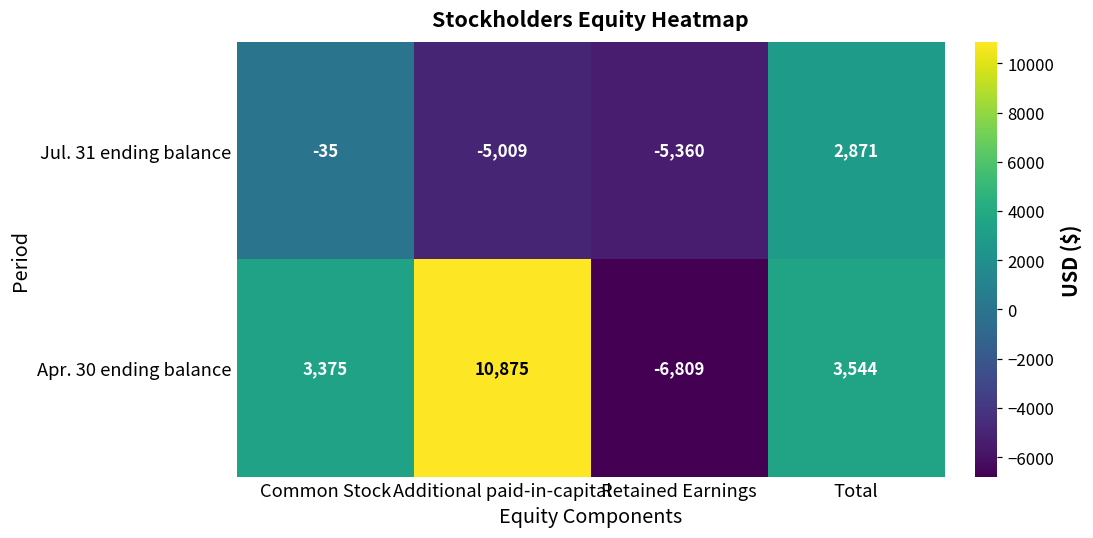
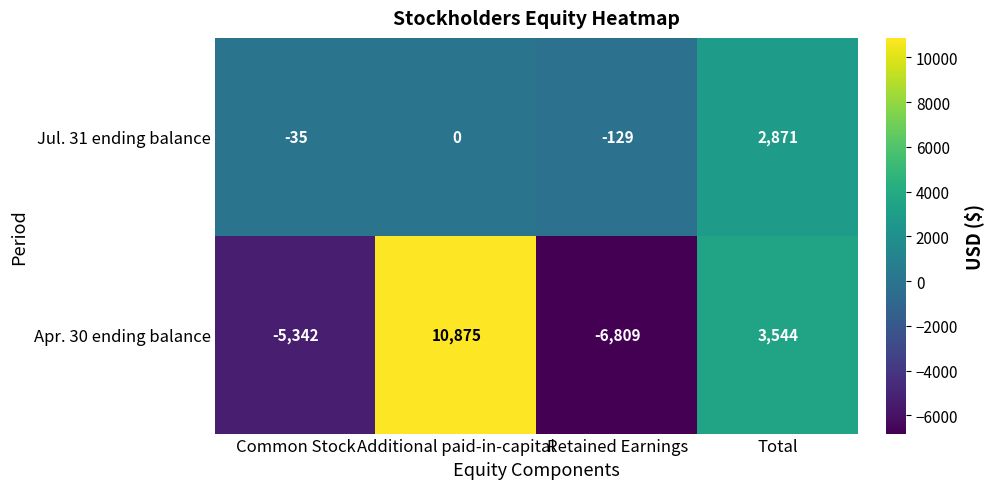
Jul. 31 ending balance, Additional paid-in-capital: -5,009 -> 0
Jul. 31 ending balance, Retained Earnings: -5,360 -> -129
Apr. 30 ending balance, Common Stock: 3,375 -> -5,342
